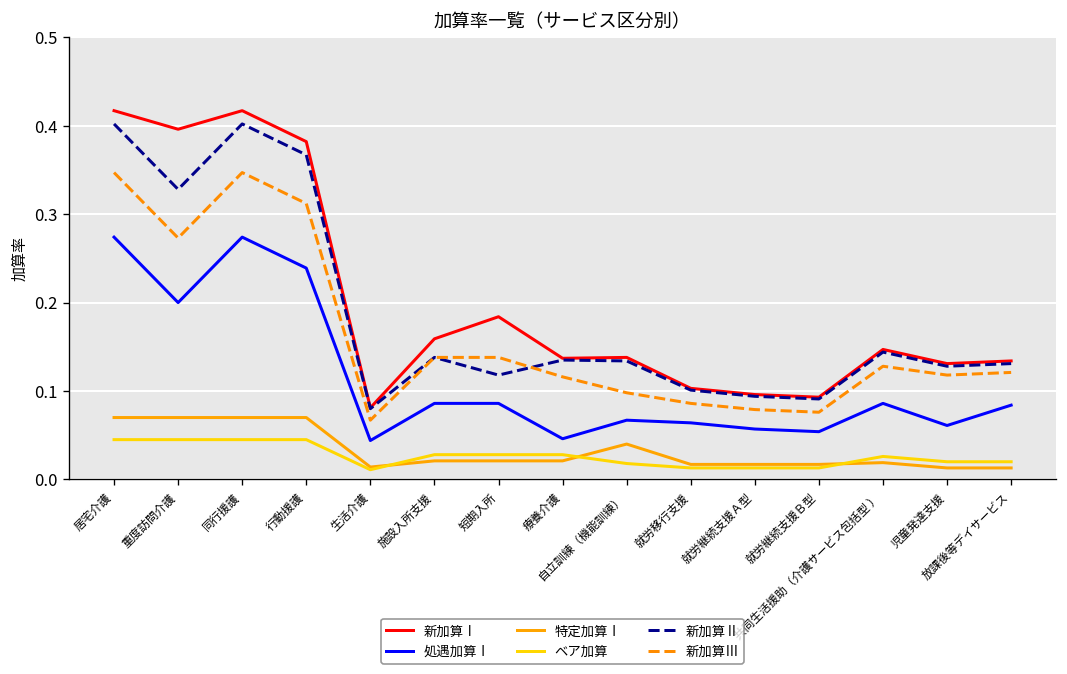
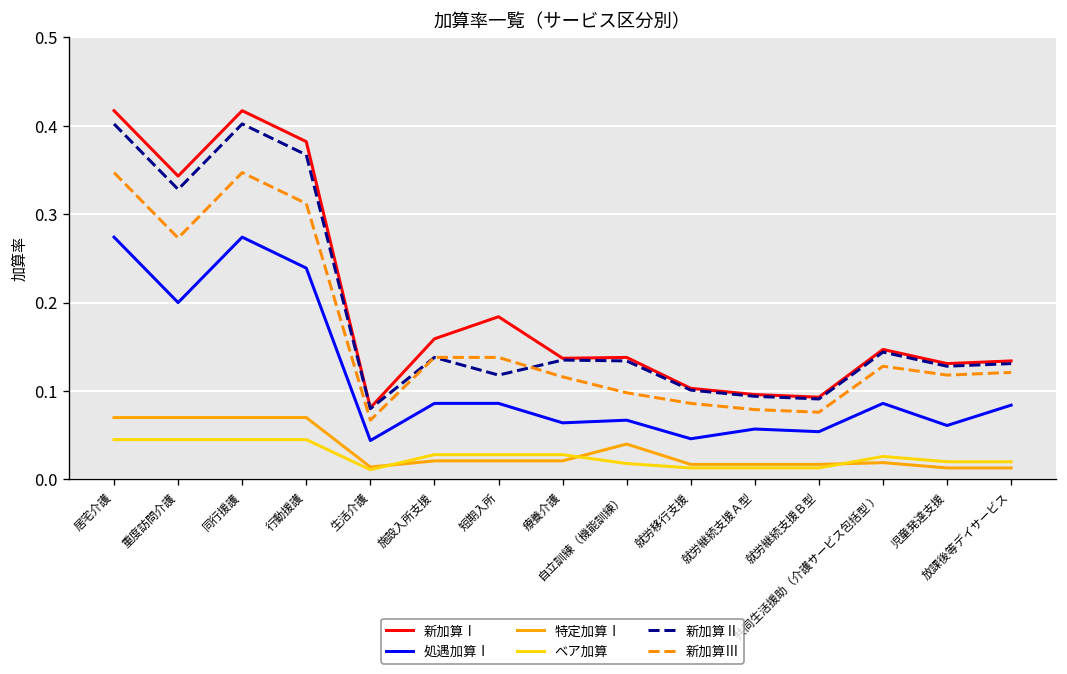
新加算Ⅰ, 重度訪問介護: 0.40 -> 0.34
処遇加算Ⅰ, 療養介護: 0.05 -> 0.06
処遇加算Ⅰ, 就労移行支援: 0.06 -> 0.05
